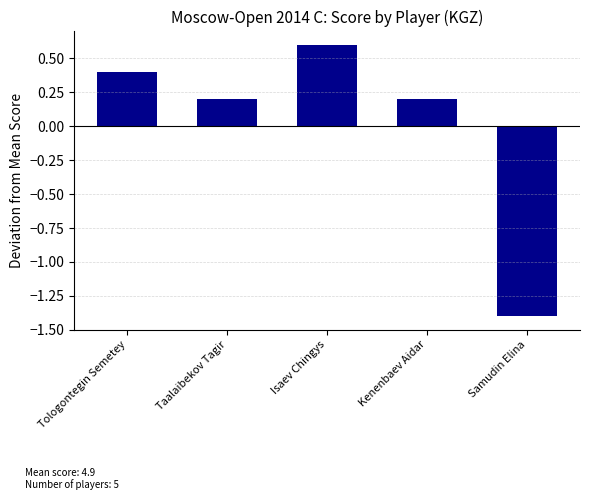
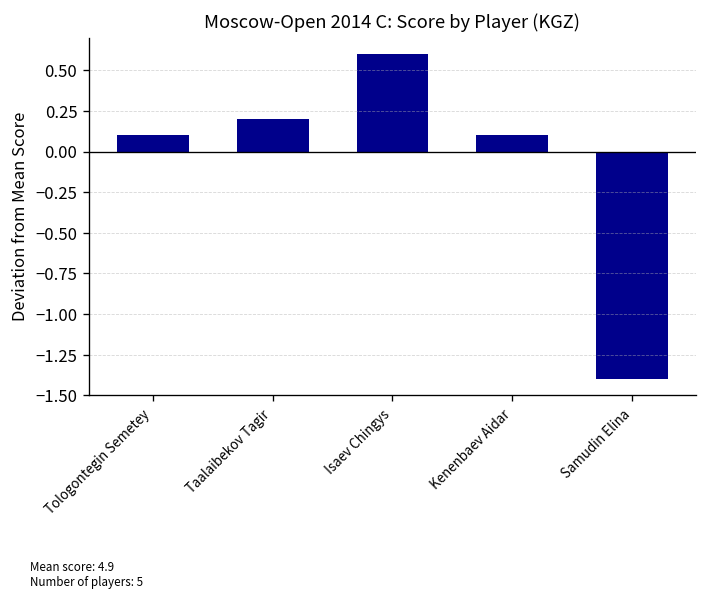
Tologontegin Semetey: 0.40 -> 0.10
Kenenbaev Aidar: 0.20 -> 0.10
